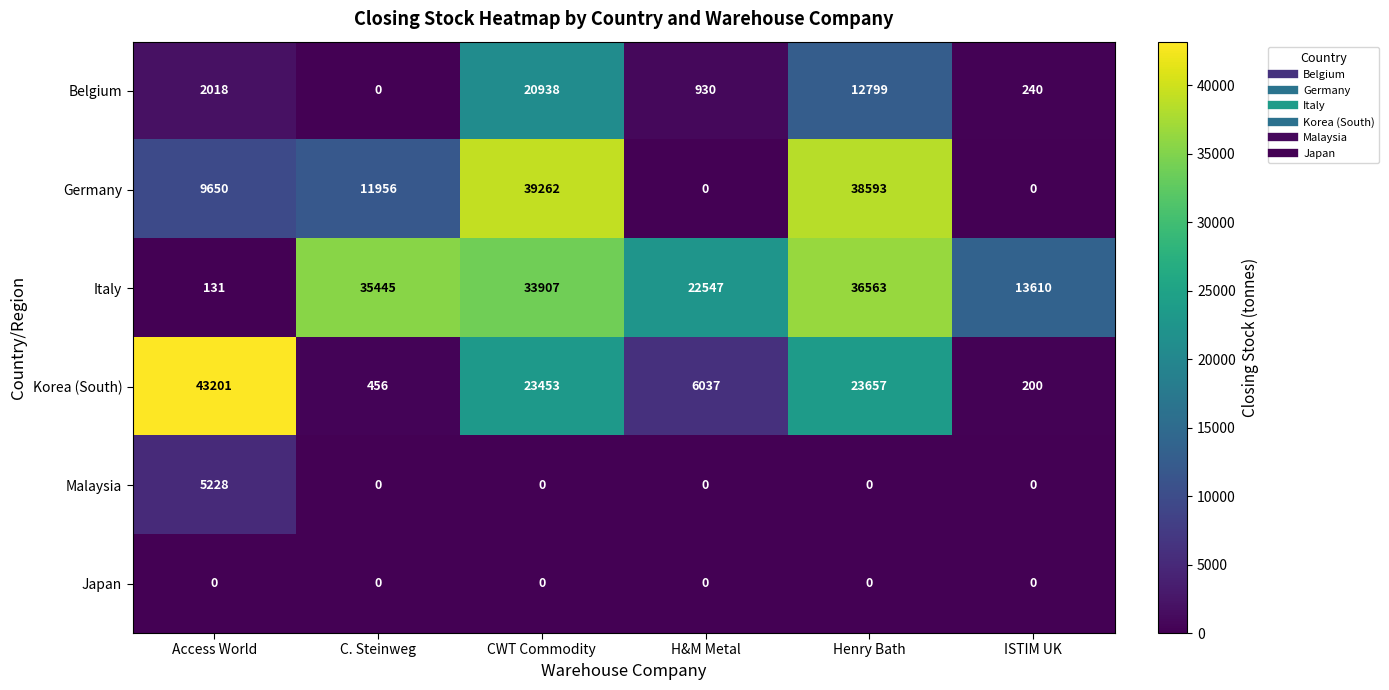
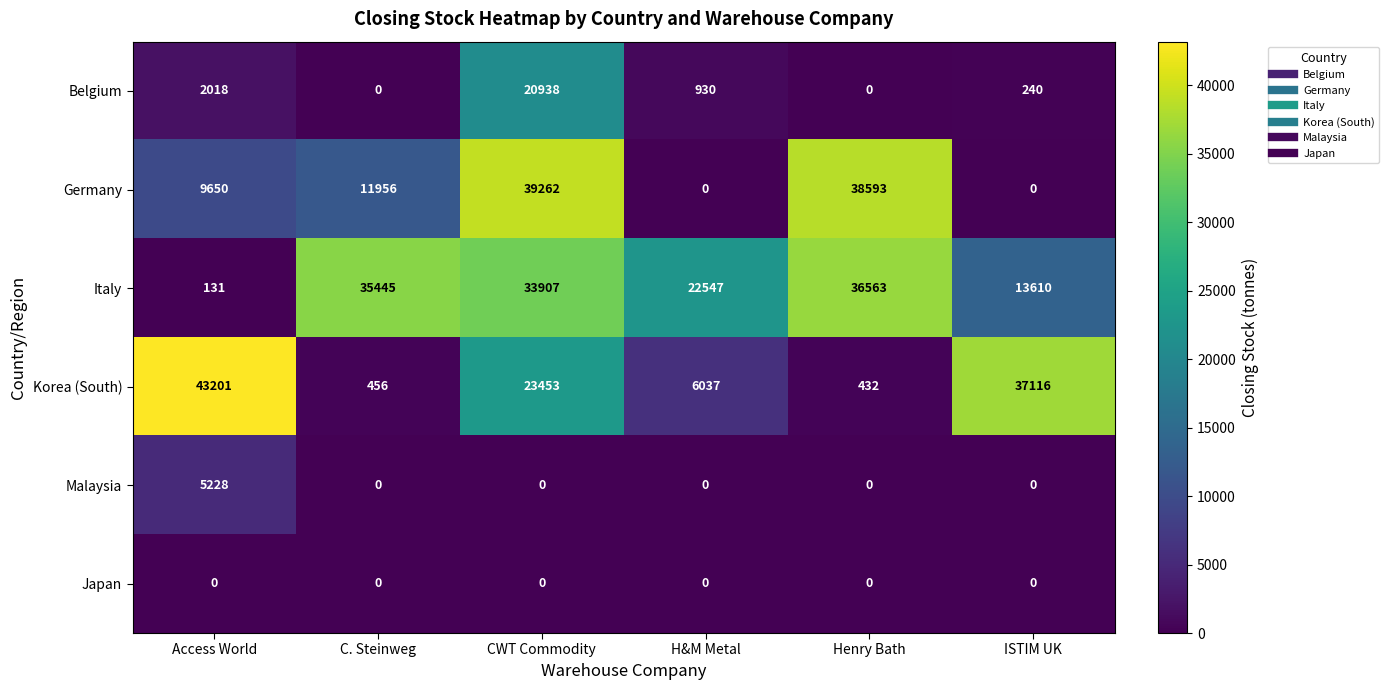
Belgium, Henry Bath: 12799 -> 0
Korea (South), Henry Bath: 23657 -> 432
Korea (South), ISTIM UK: 200 -> 37116
